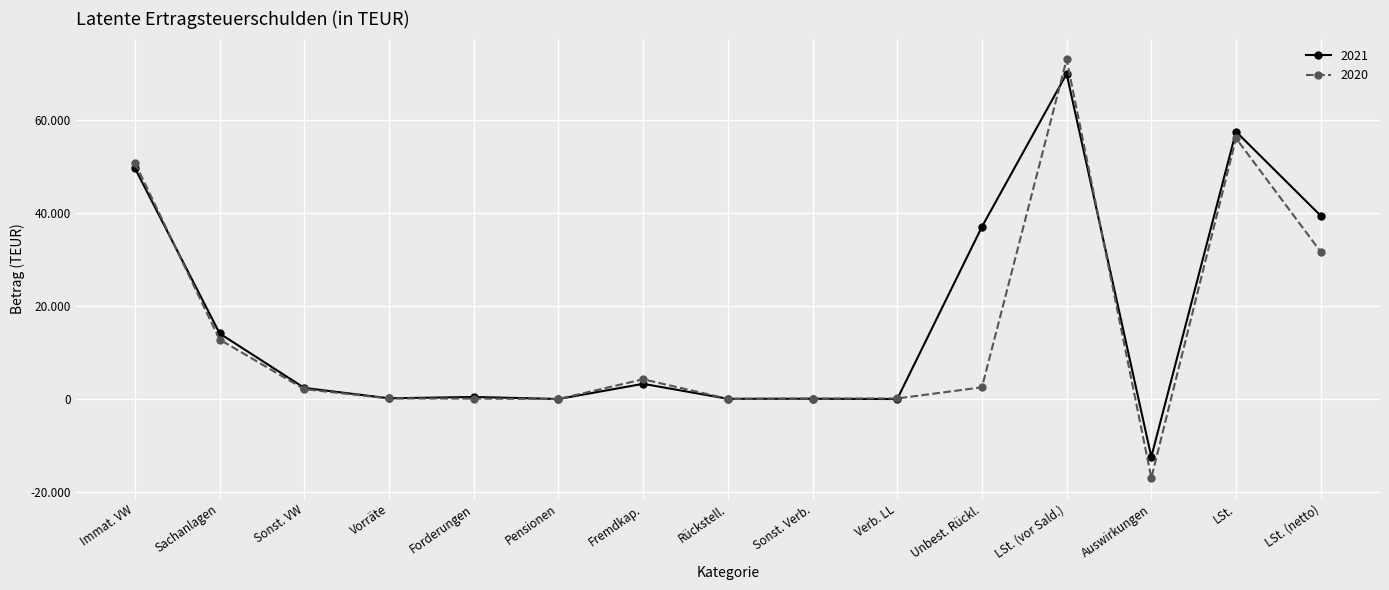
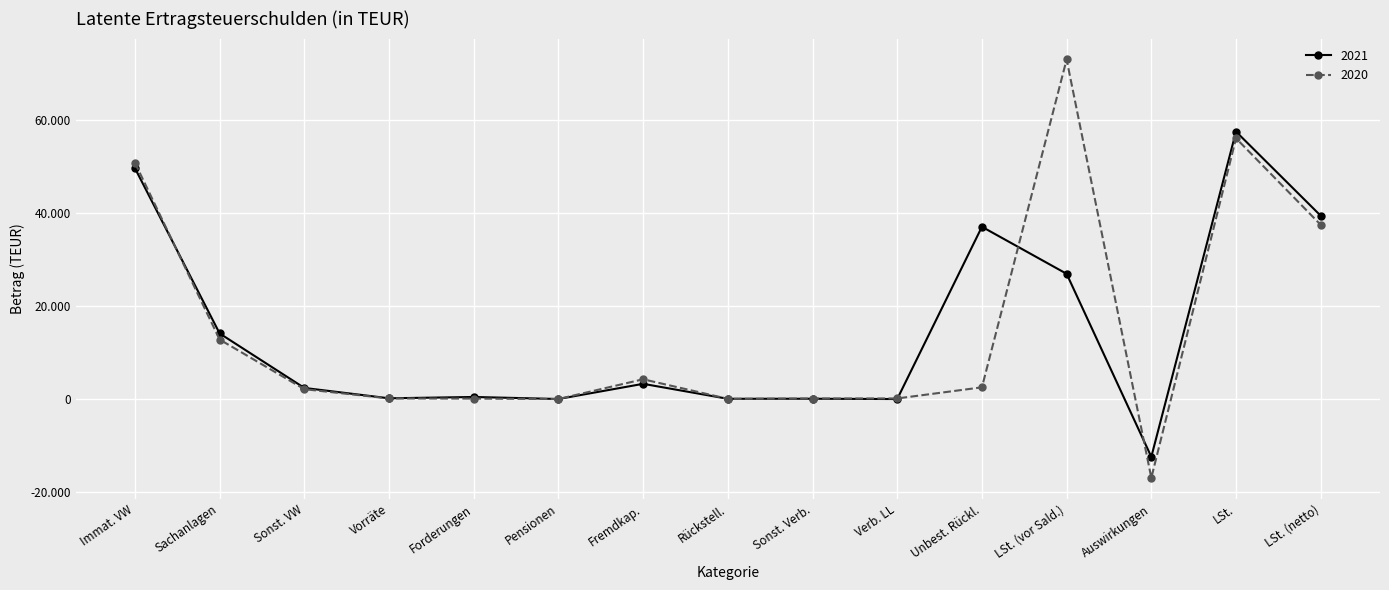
2021, LSt. (vor Sald.): 70 -> 27
2020, LSt. (netto): 32 -> 38
